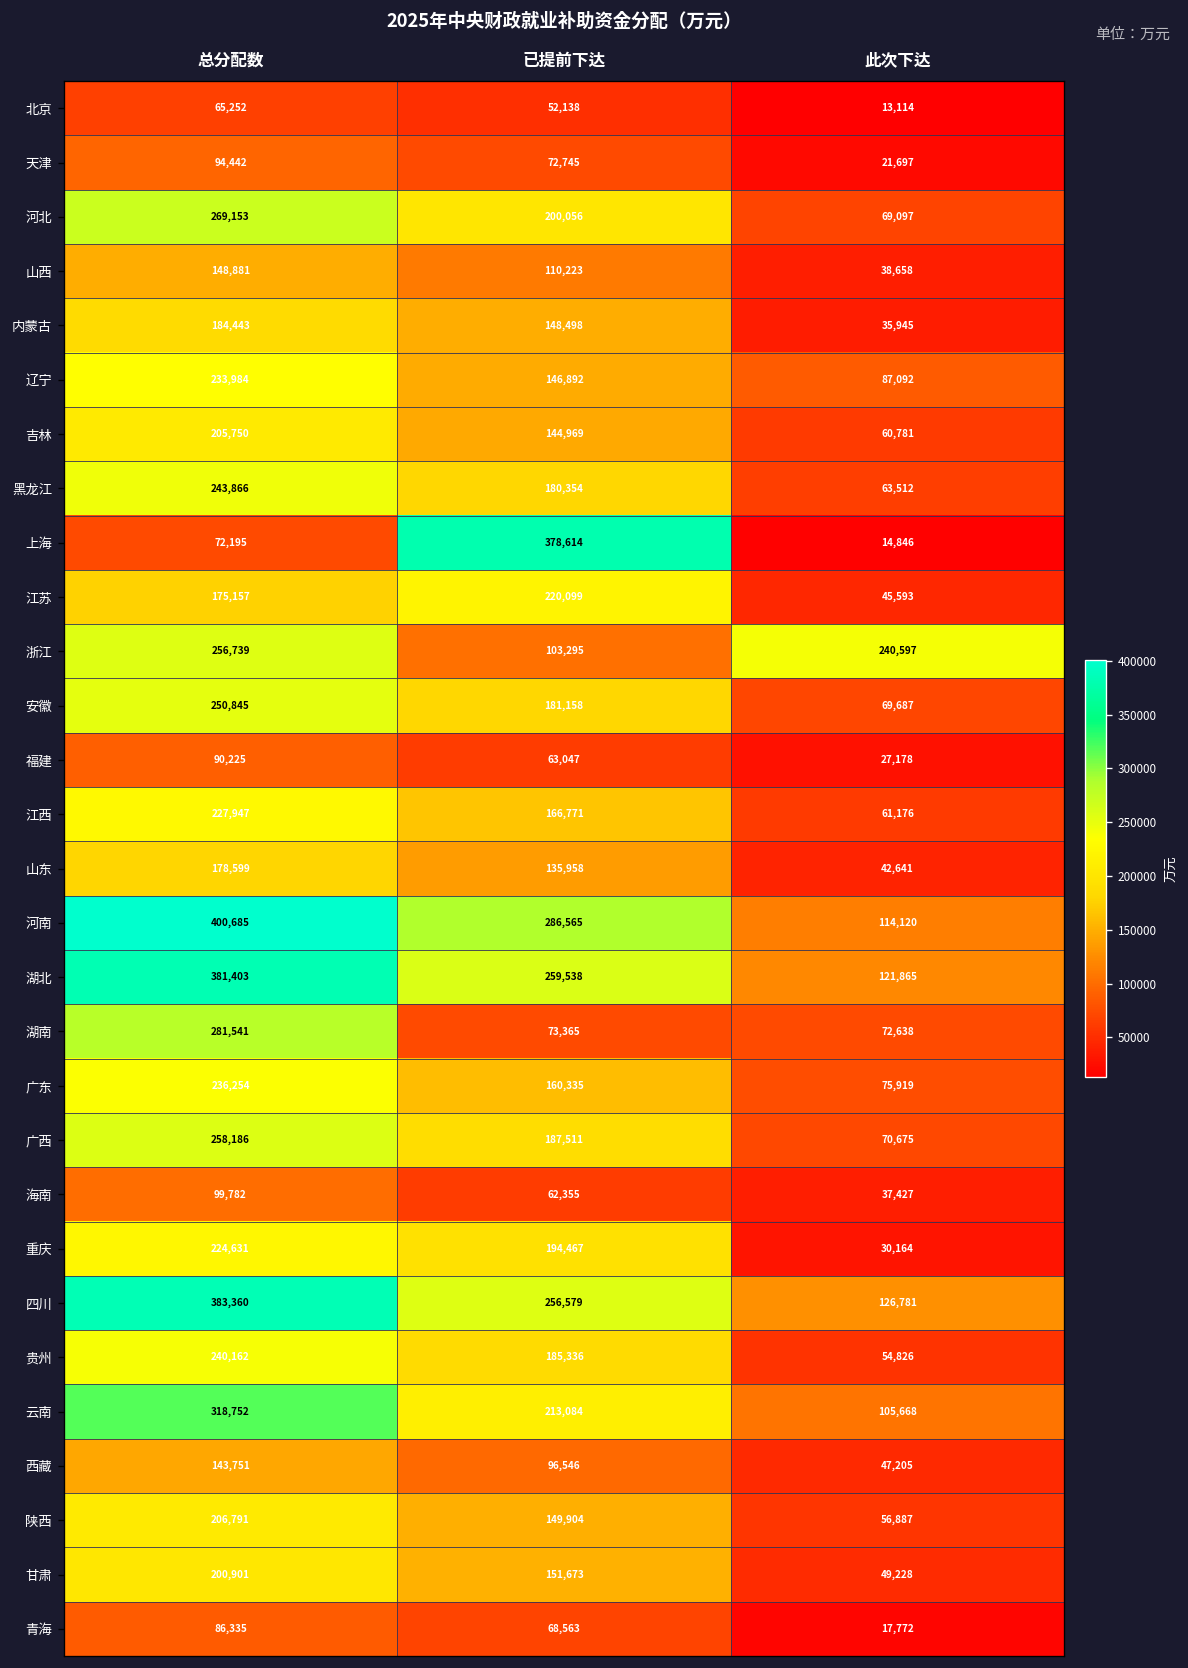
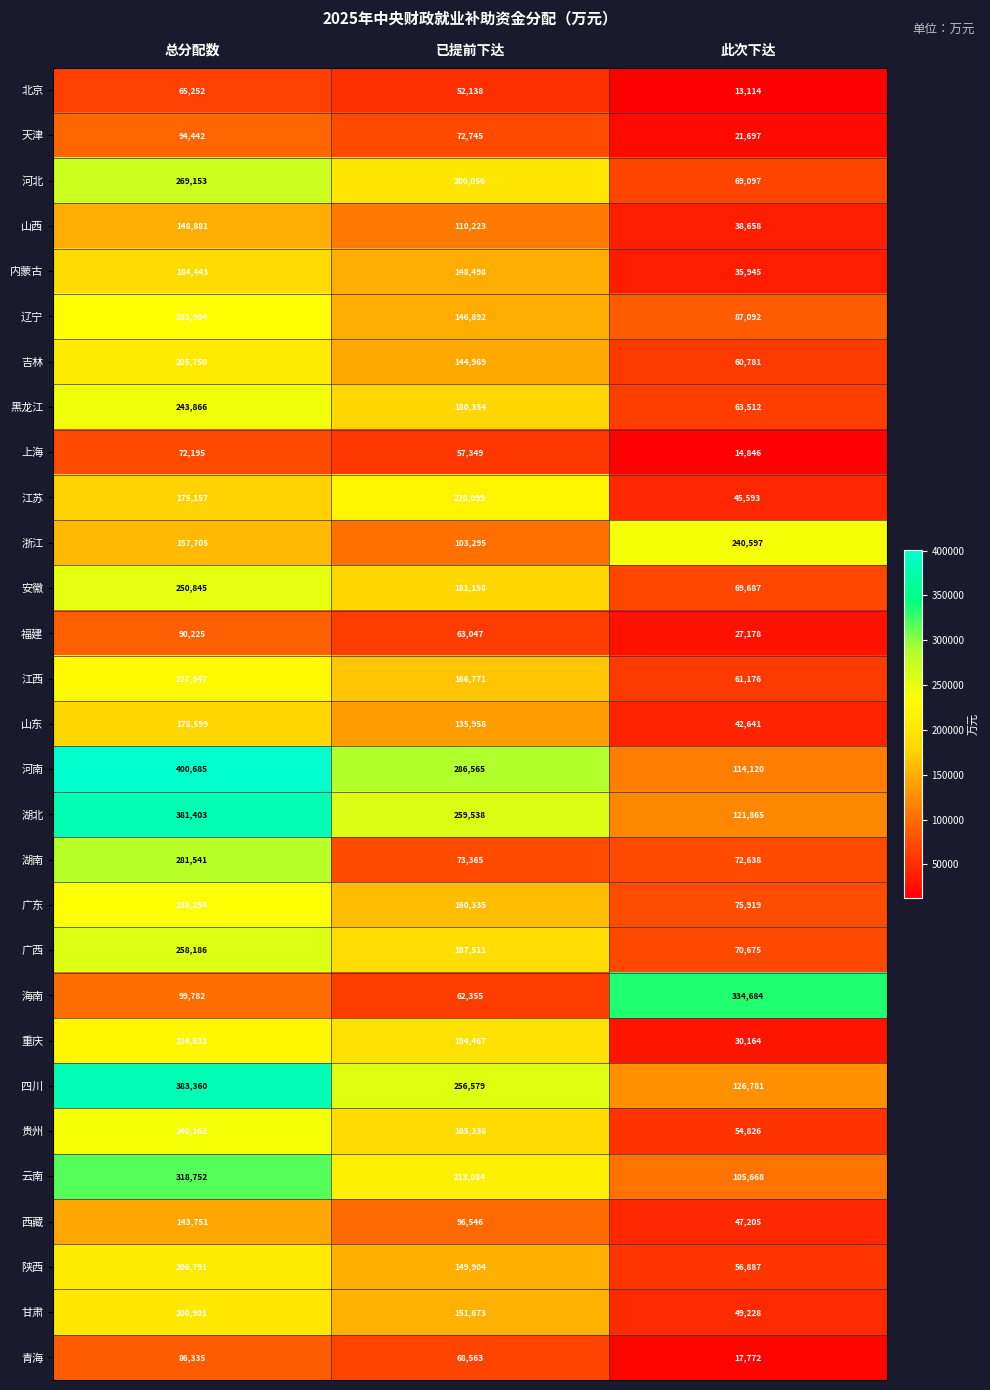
上海, 已提前下达: 378,614 -> 57,349
浙江, 总分配数: 256,739 -> 157,705
海南, 此次下达: 37,427 -> 334,684
